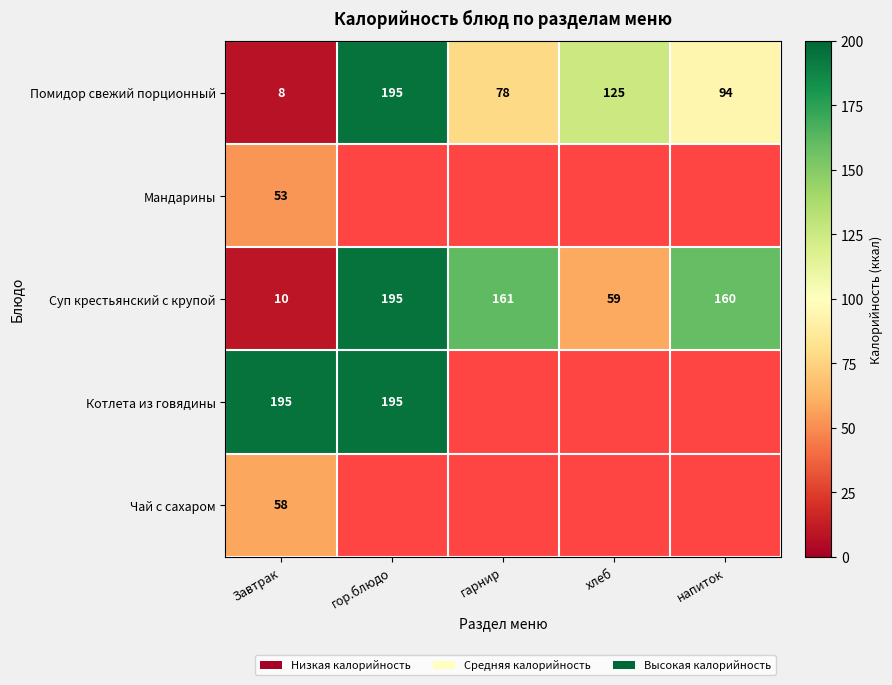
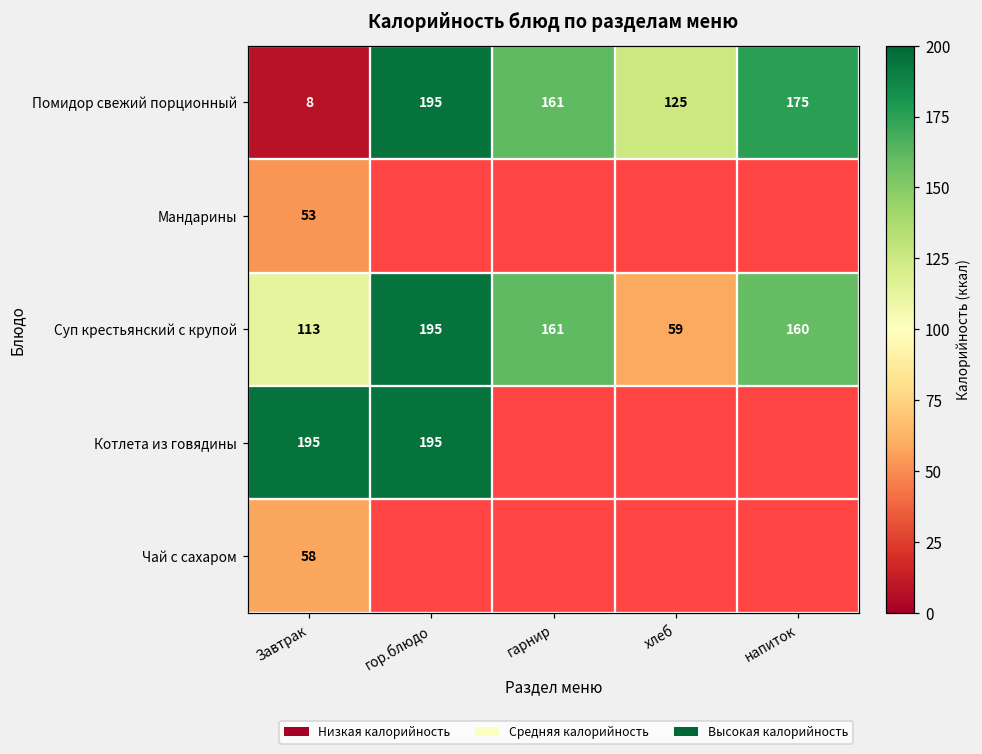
Помидор свежий порционный, гарнир: 78 -> 161
Помидор свежий порционный, напиток: 94 -> 175
Суп крестьянский с крупой, Завтрак: 10 -> 113
